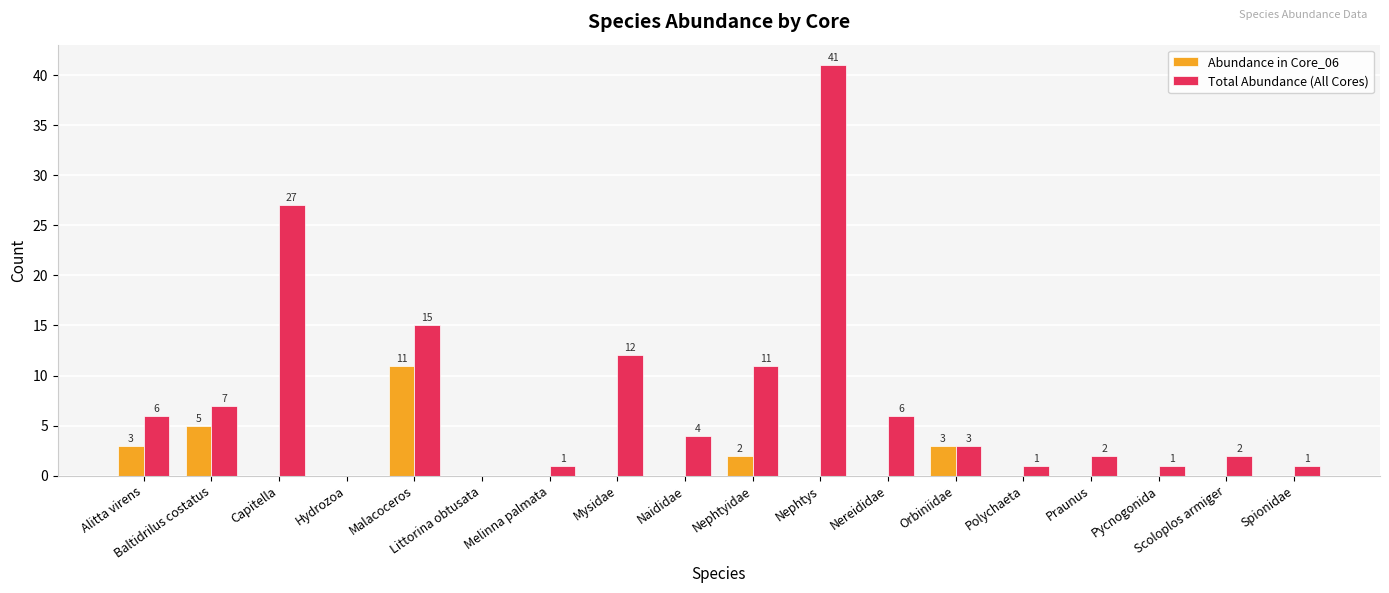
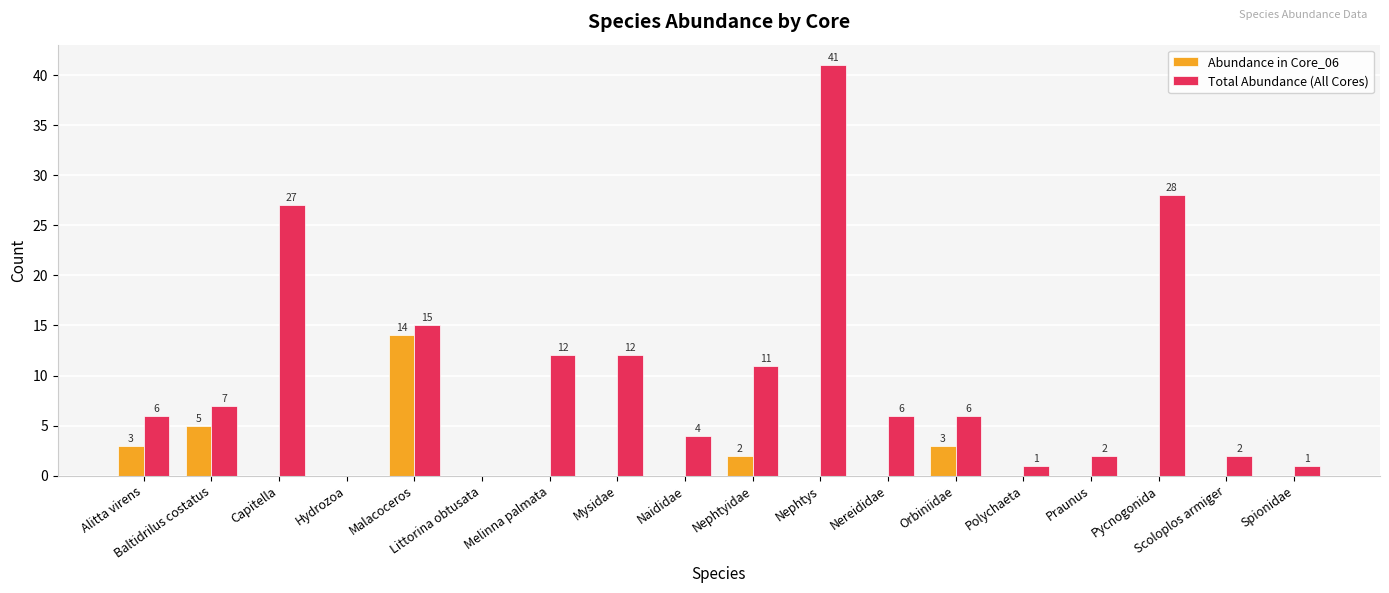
Abundance in Core_06, Malacoceros: 11 -> 14
Total Abundance (All Cores), Melinna palmata: 1 -> 12
Total Abundance (All Cores), Orbiniidae: 3 -> 6
Total Abundance (All Cores), Pycnogonida: 1 -> 28
